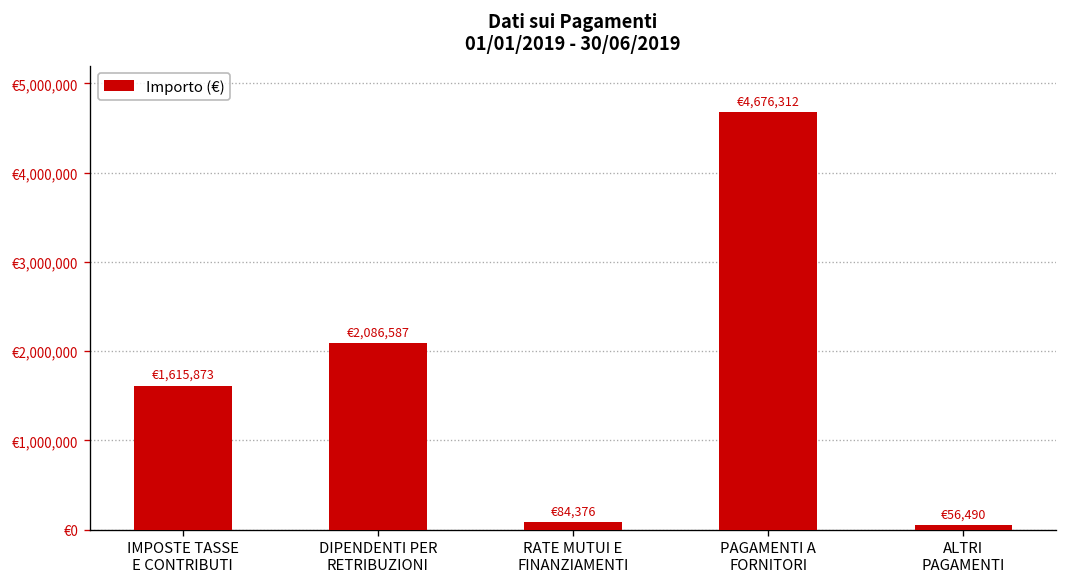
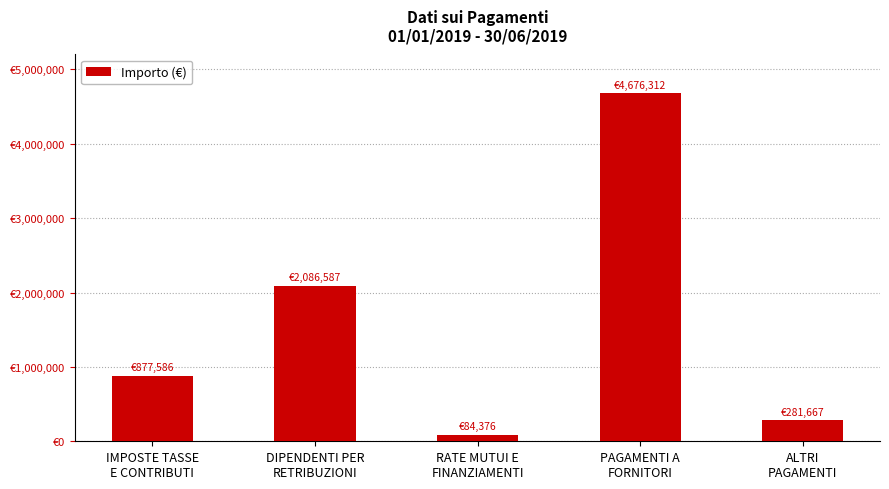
IMPOSTE TASSE E CONTRIBUTI: €1,615,873 -> €877,586
ALTRI PAGAMENTI: €56,490 -> €281,667
